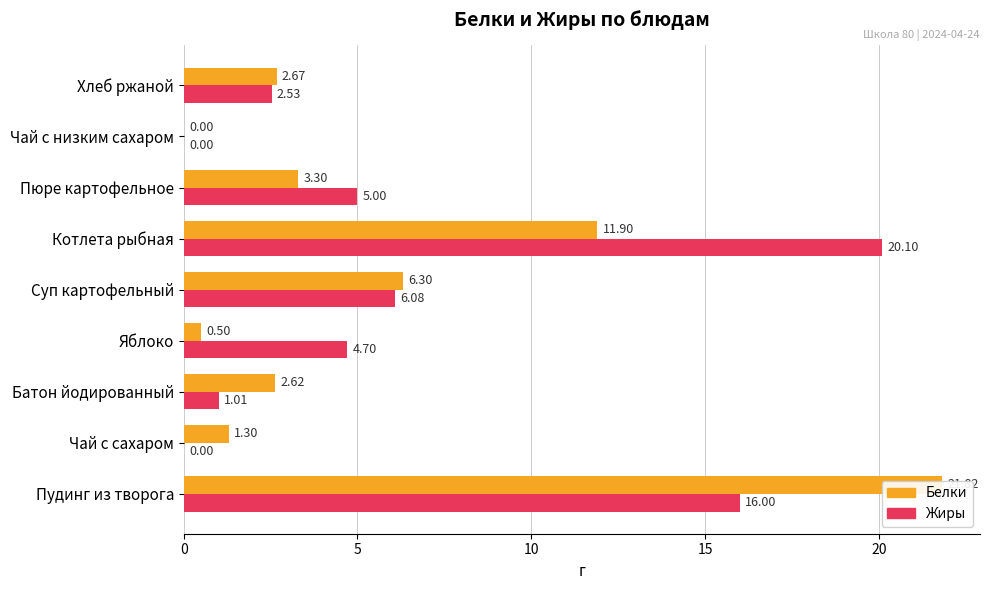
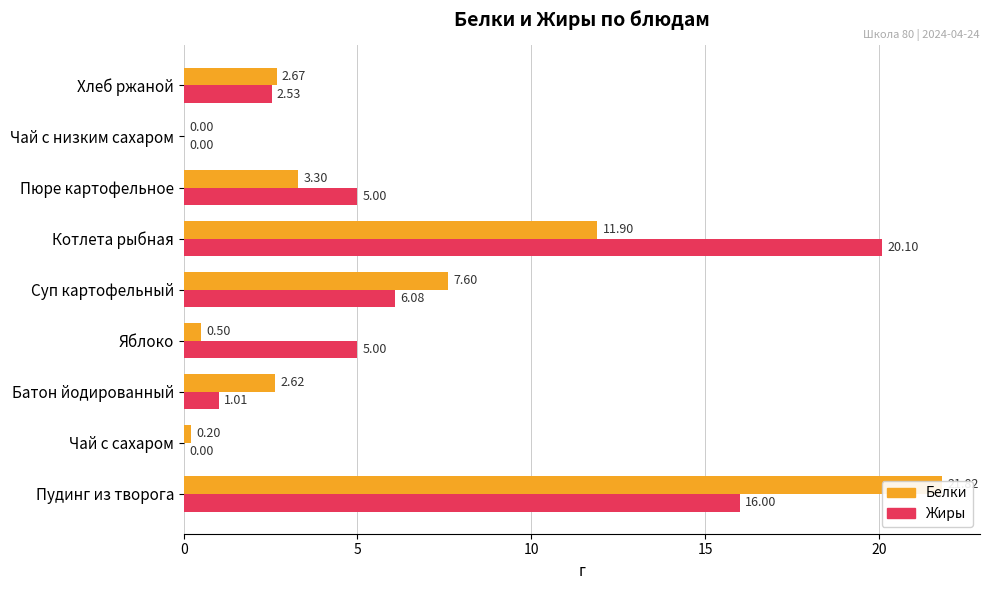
Белки, Суп картофельный: 6.30 -> 7.60
Жиры, Яблоко: 4.70 -> 5.00
Белки, Чай с сахаром: 1.30 -> 0.20
